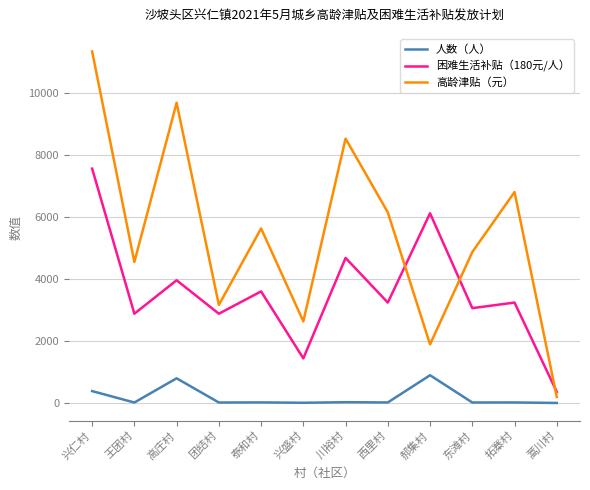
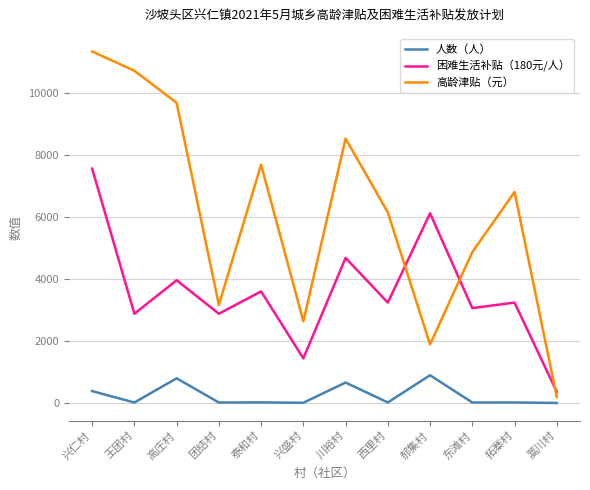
高龄津贴（元）, 王团村: 4600 -> 10700
高龄津贴（元）, 泰和村: 5600 -> 7700
人数（人）, 川裕村: 0 -> 700
